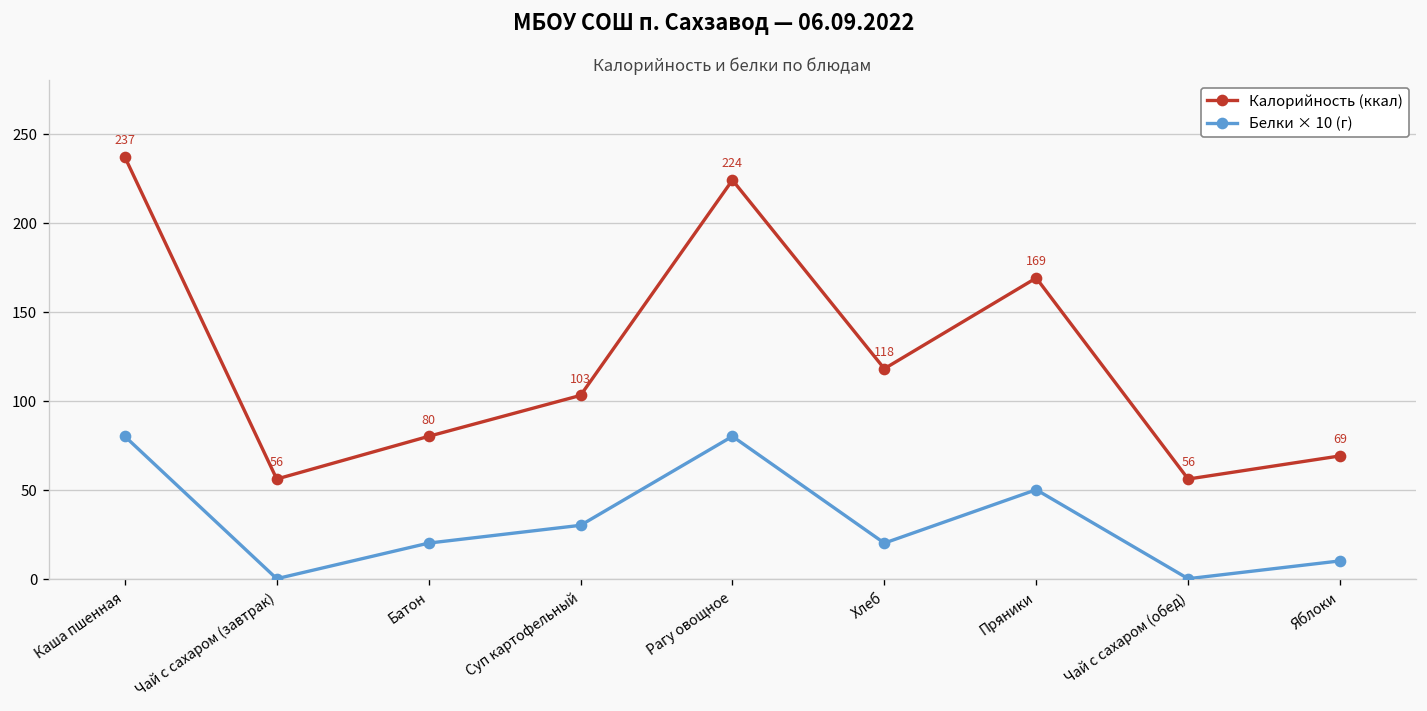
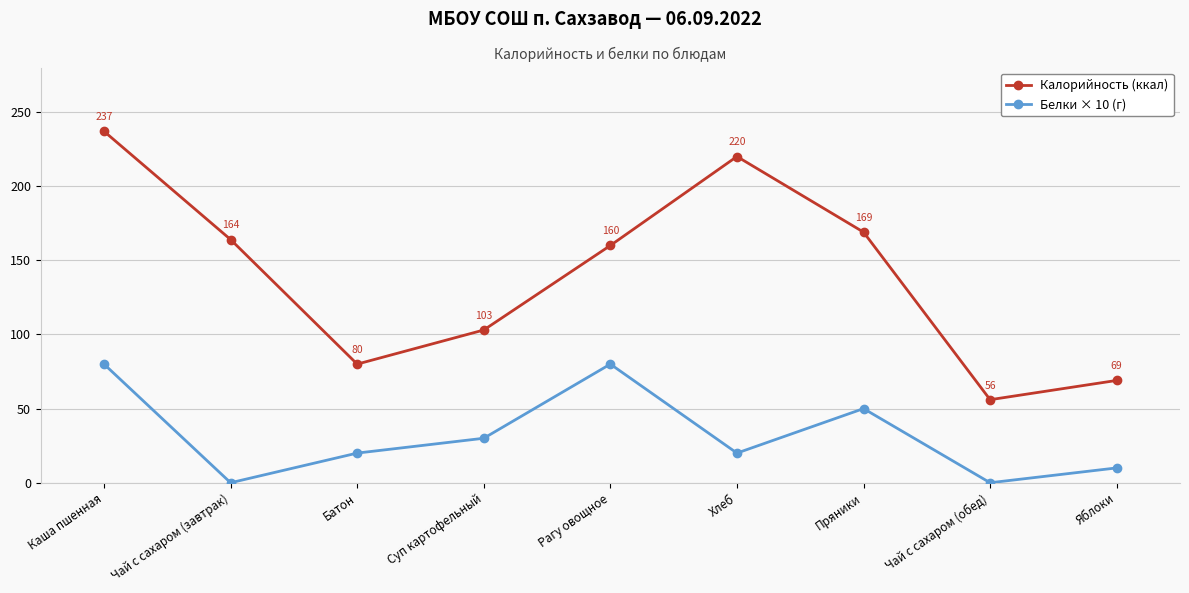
Калорийность (ккал), Чай с сахаром (завтрак): 56 -> 164
Калорийность (ккал), Рагу овощное: 224 -> 160
Калорийность (ккал), Хлеб: 118 -> 220
